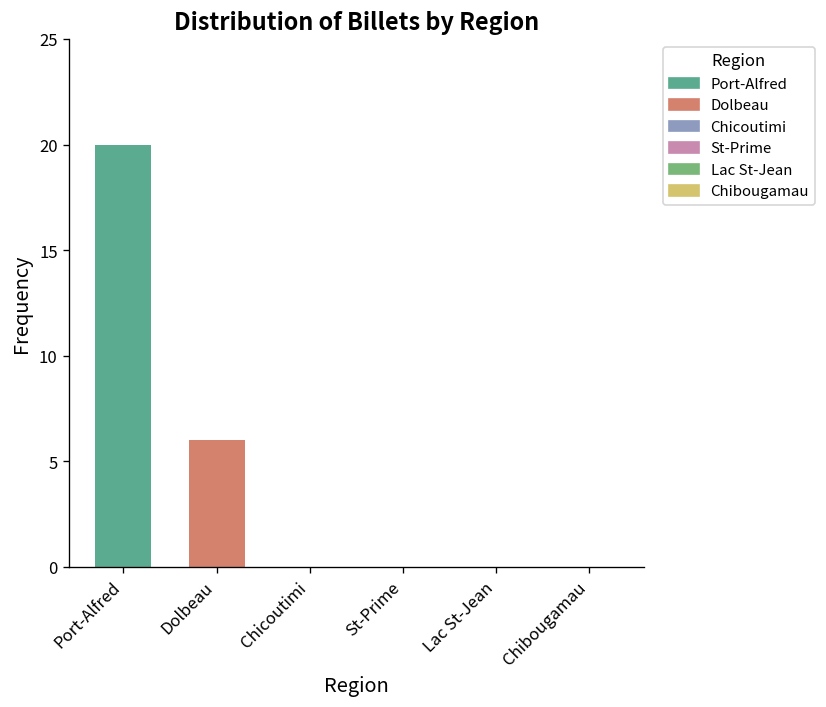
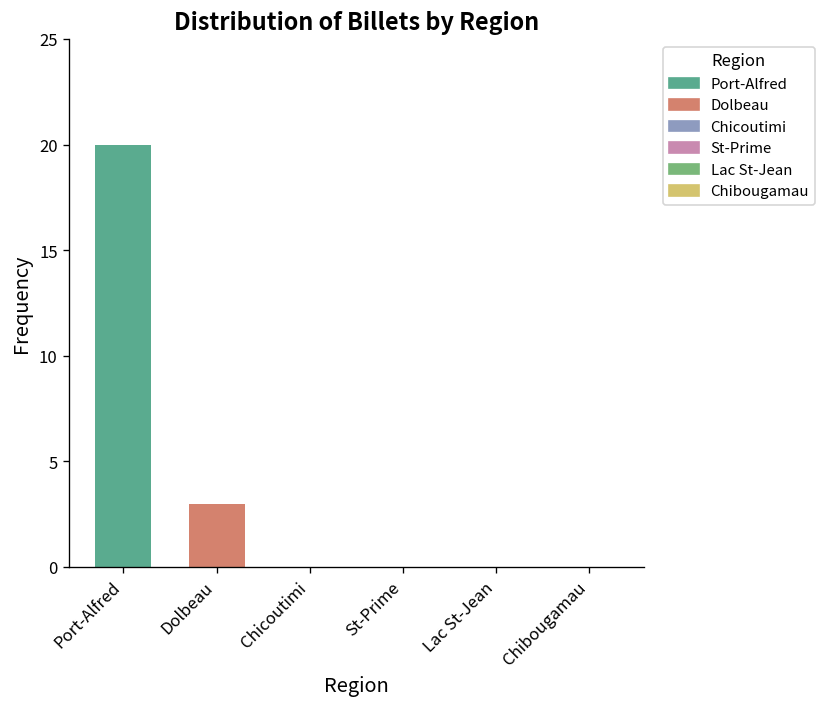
Dolbeau: 6 -> 3
